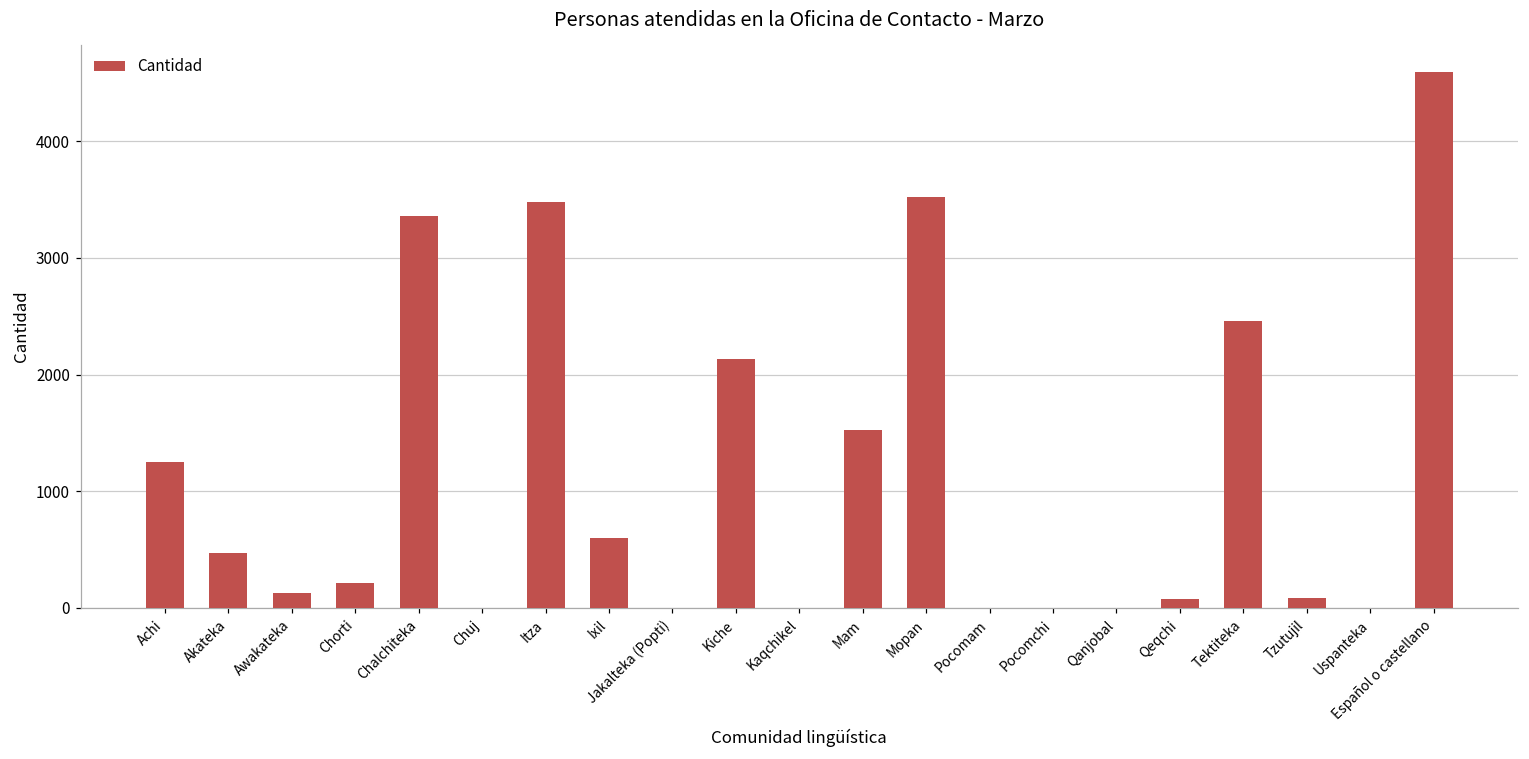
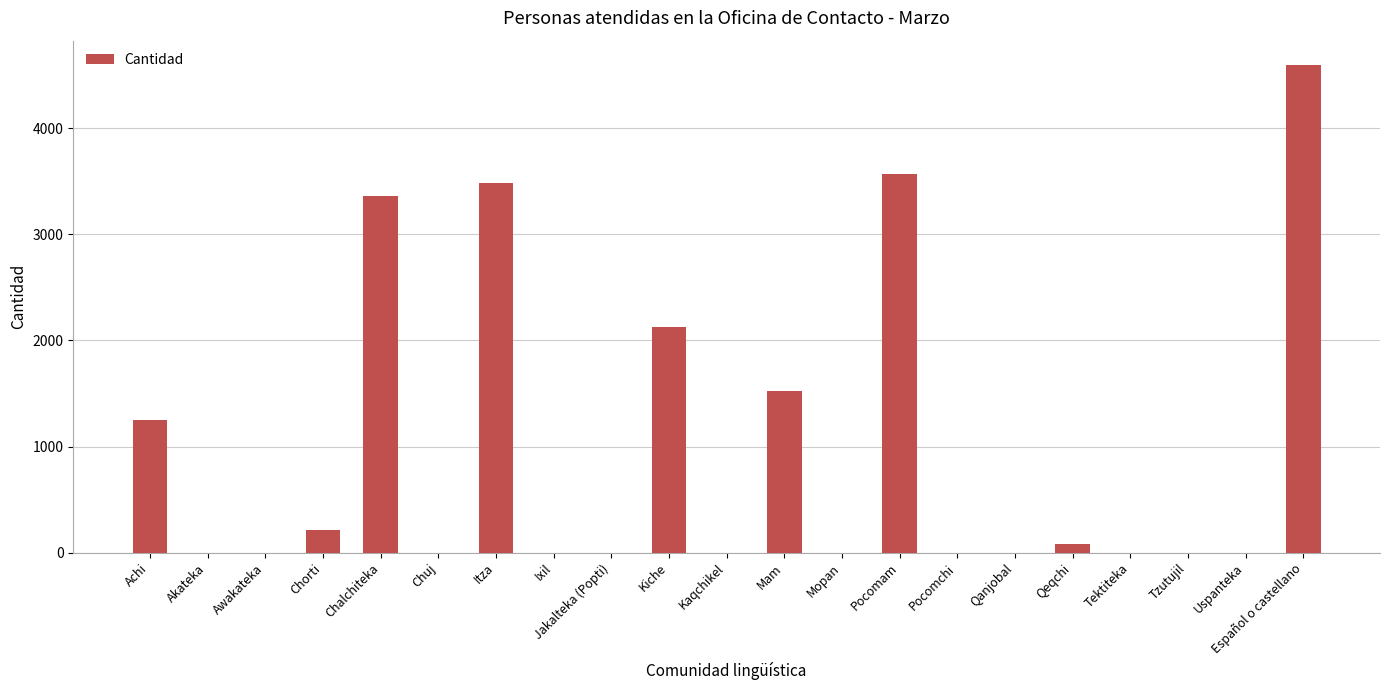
Akateka: 470 -> 0
Awakateka: 130 -> 0
Ixil: 600 -> 0
Mopan: 3520 -> 0
Pocomam: 0 -> 3570
Tektiteka: 2460 -> 0
Tzutujil: 80 -> 0
